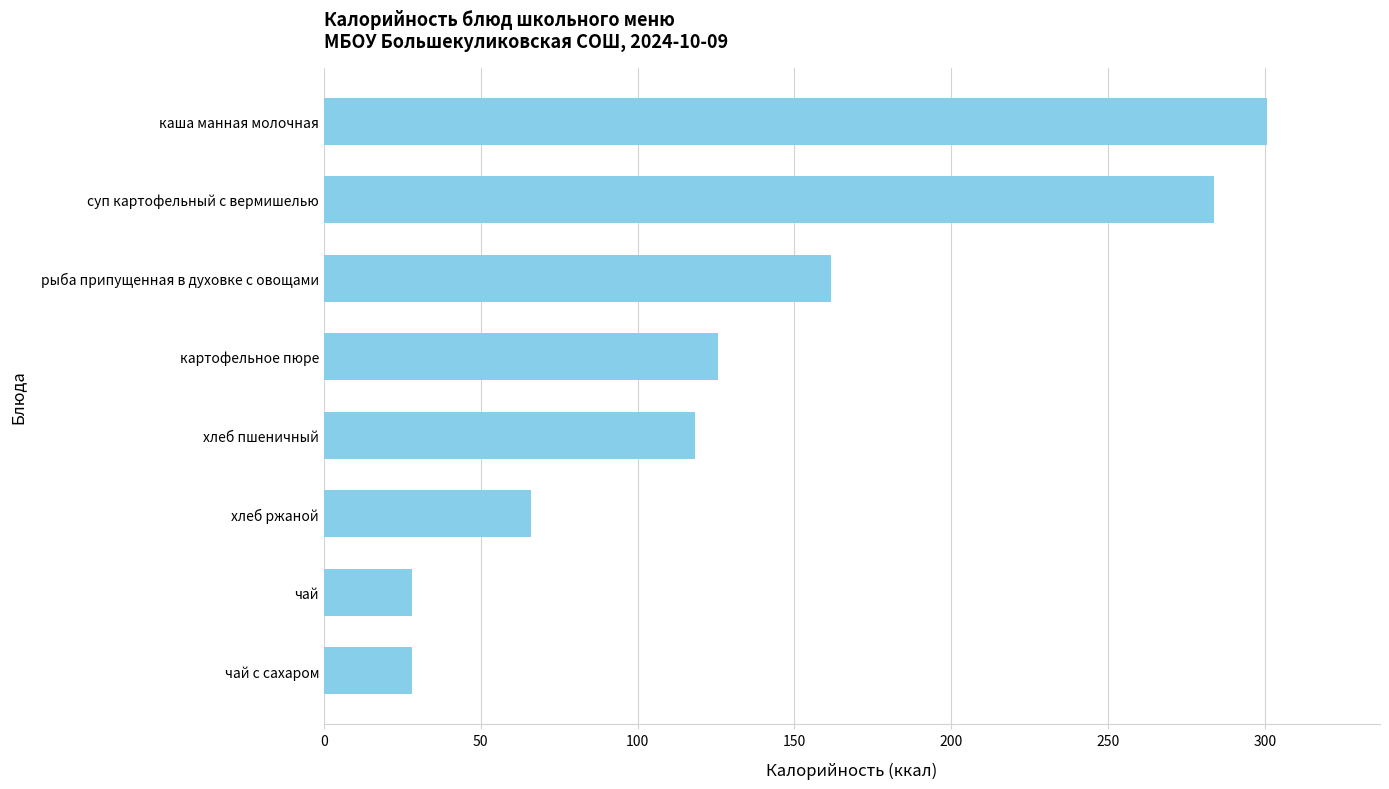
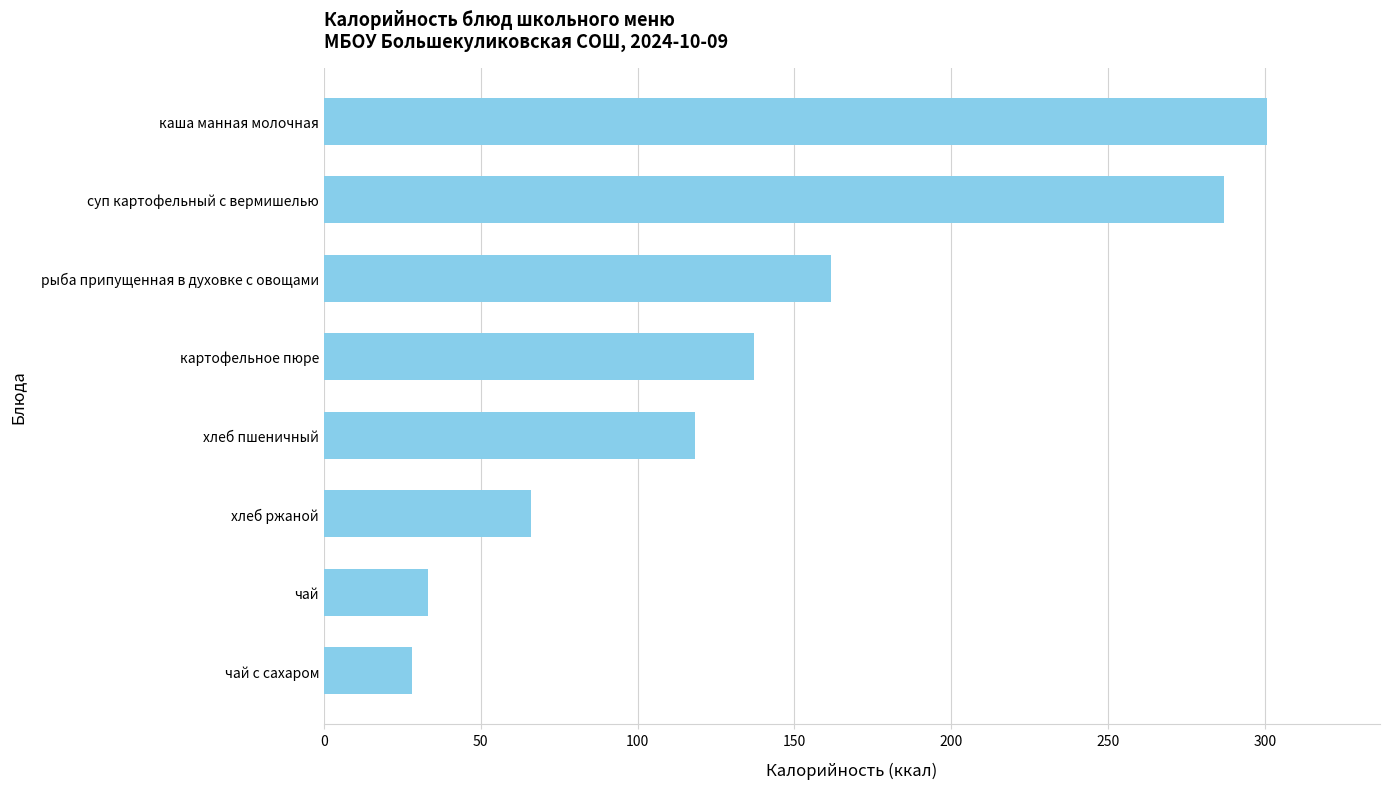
суп картофельный с вермишелью: 284 -> 287
картофельное пюре: 126 -> 137
чай: 28 -> 33
